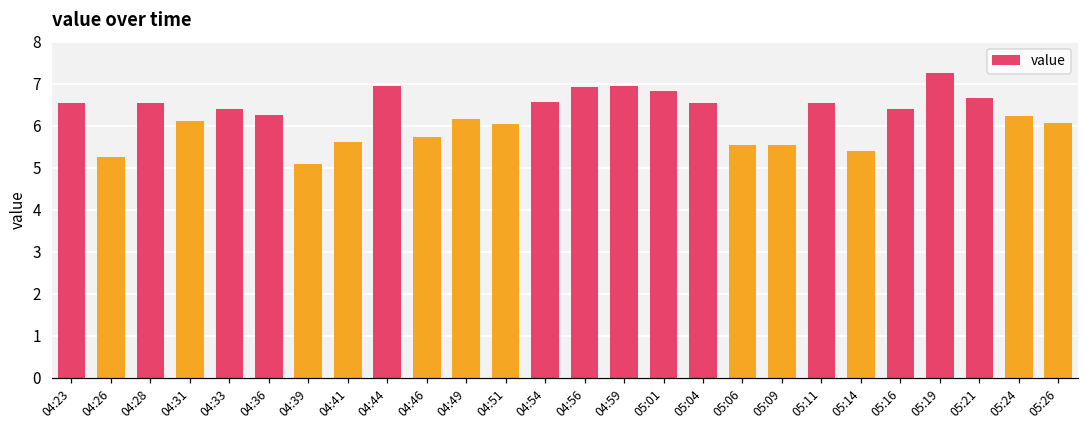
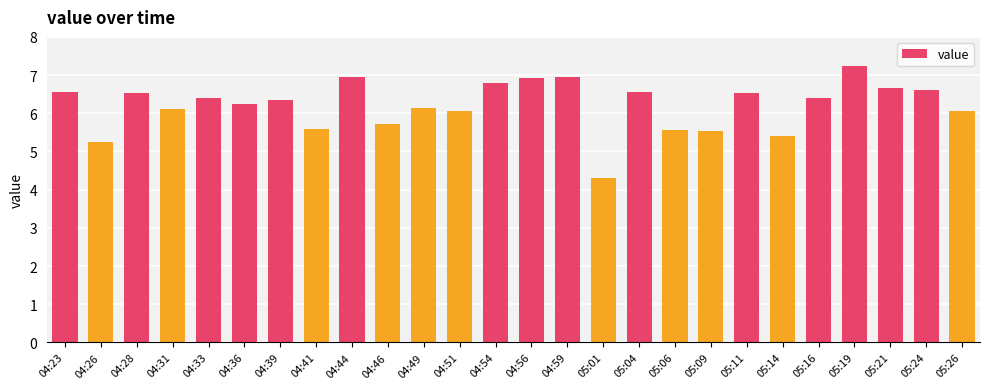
04:39: 5.1 -> 6.4
04:54: 6.6 -> 6.8
05:01: 6.8 -> 4.3
05:24: 6.2 -> 6.6
